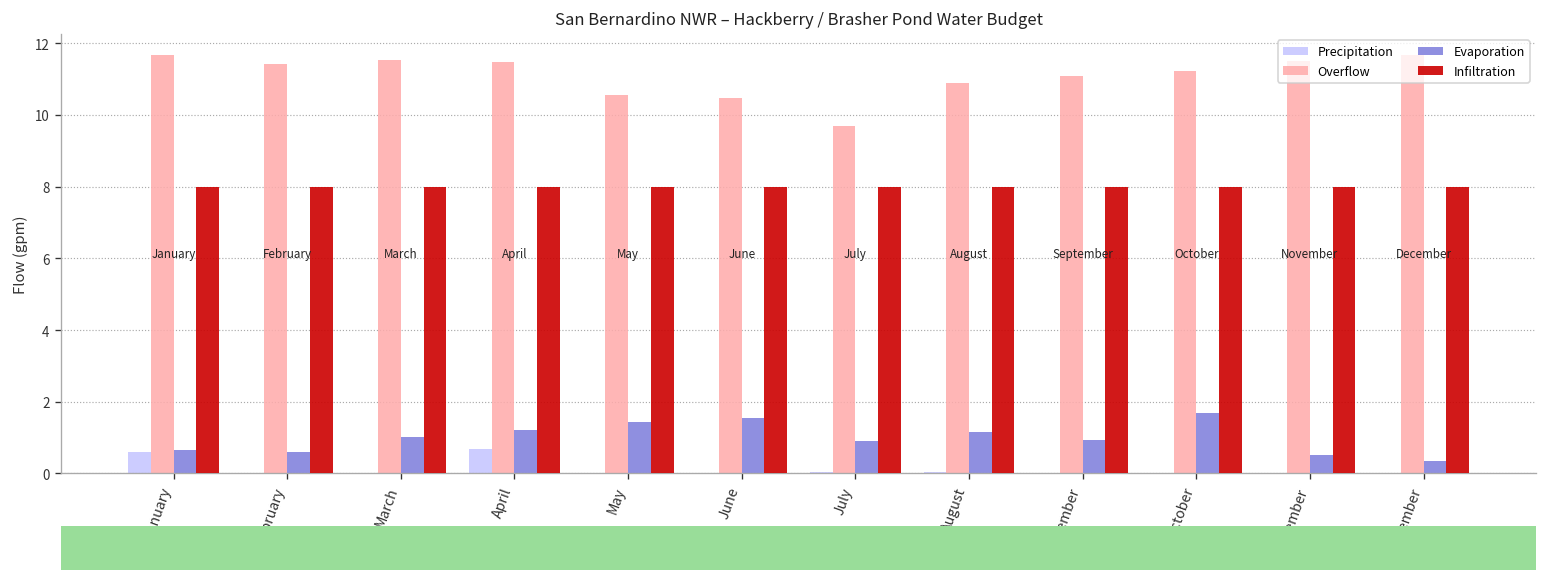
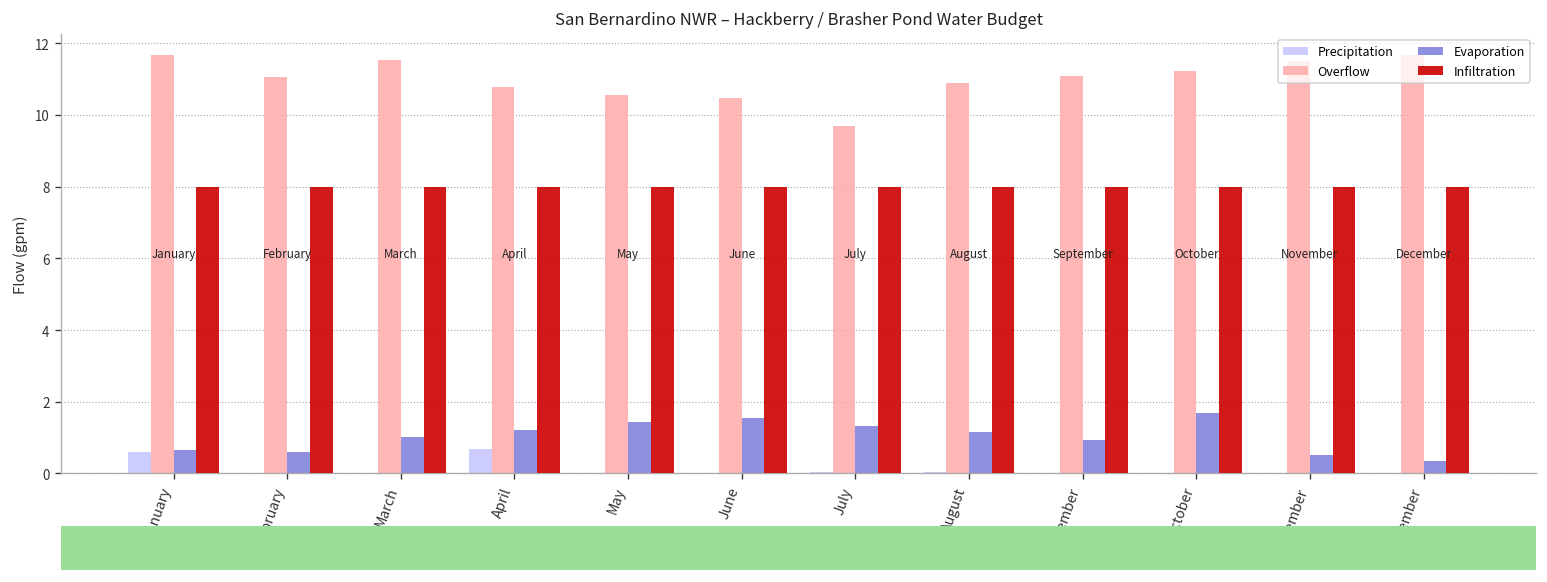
Overflow, February: 11.4 -> 11.1
Overflow, April: 11.5 -> 10.8
Evaporation, July: 0.9 -> 1.3
